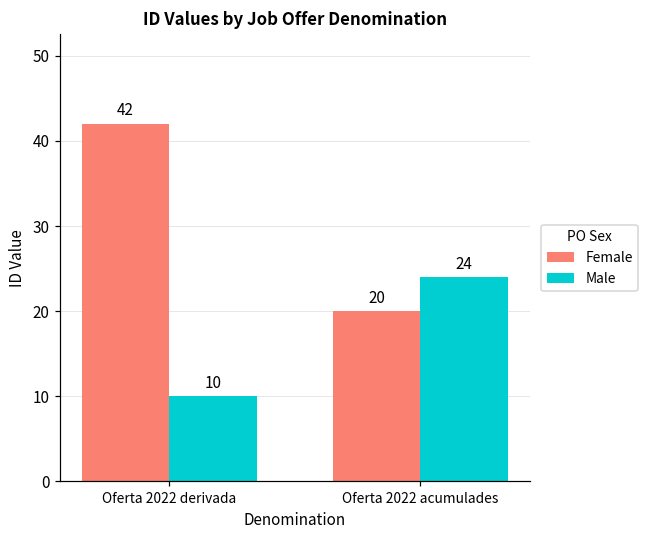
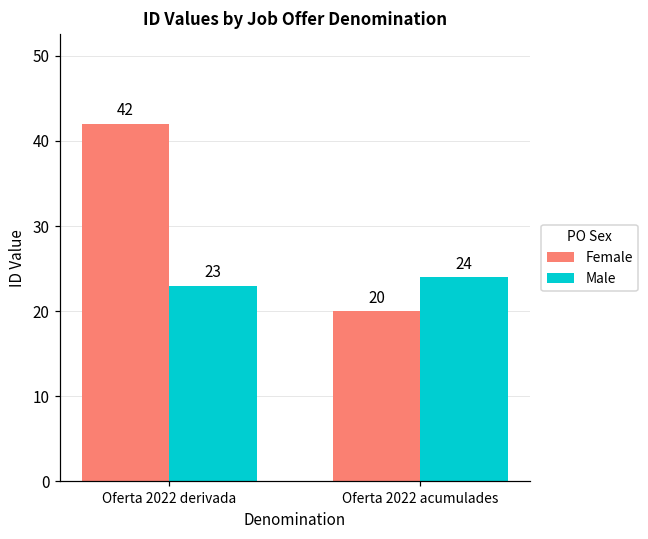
Male, Oferta 2022 derivada: 10 -> 23
